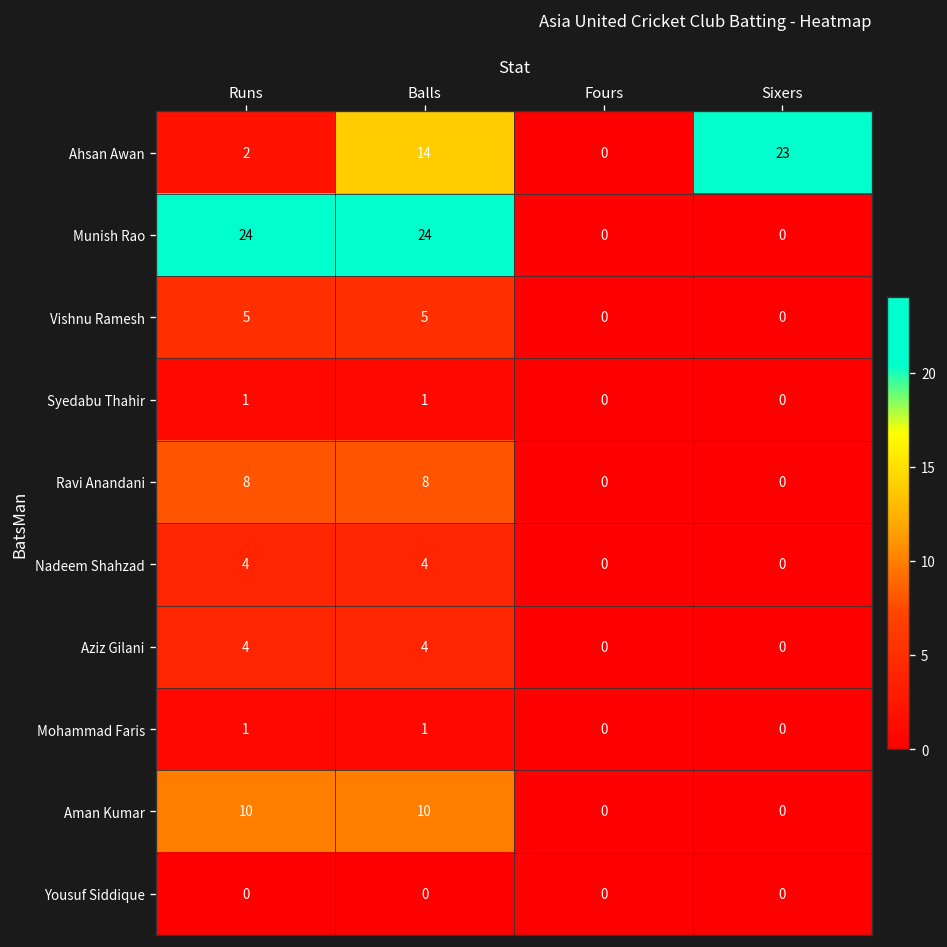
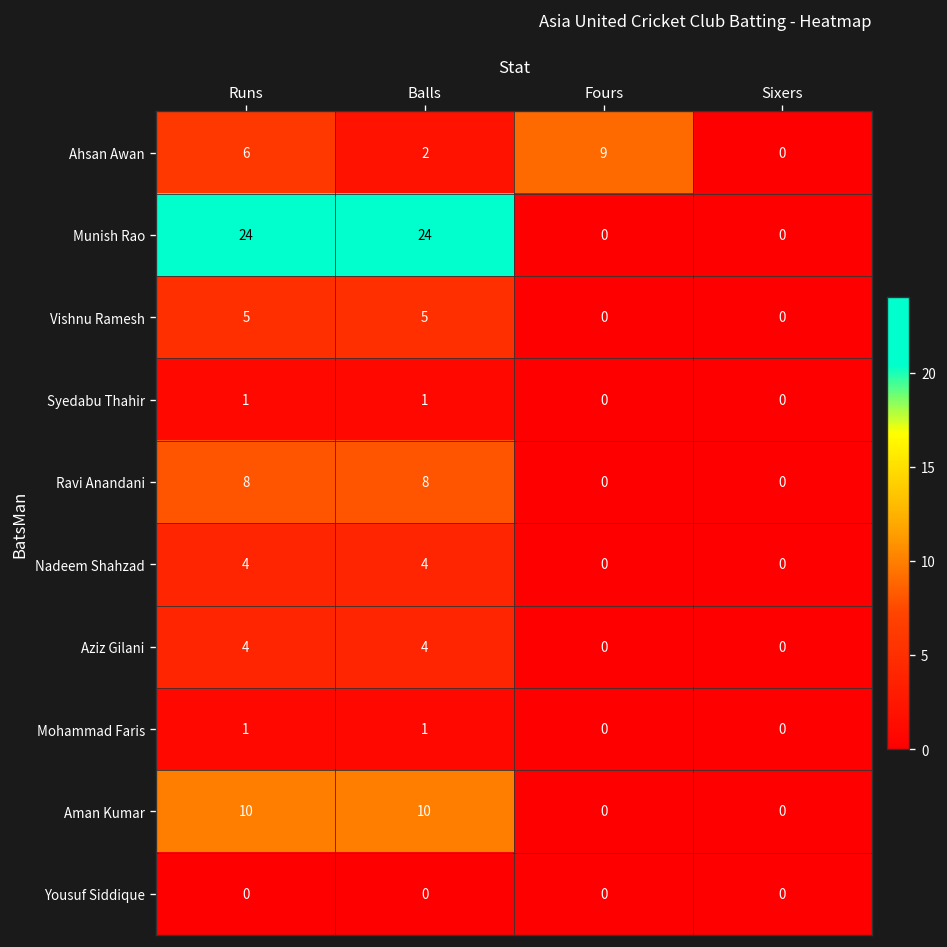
Ahsan Awan, Runs: 2 -> 6
Ahsan Awan, Balls: 14 -> 2
Ahsan Awan, Fours: 0 -> 9
Ahsan Awan, Sixers: 23 -> 0
